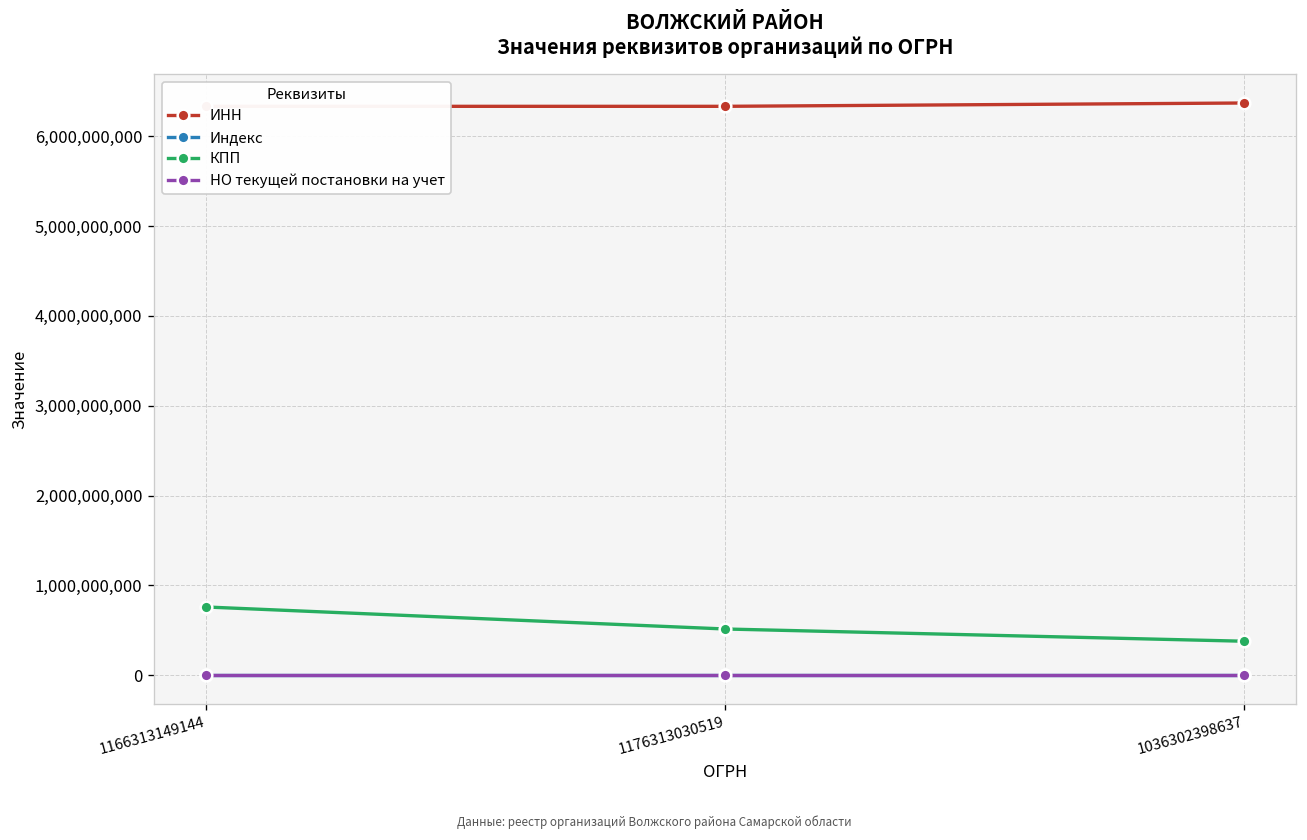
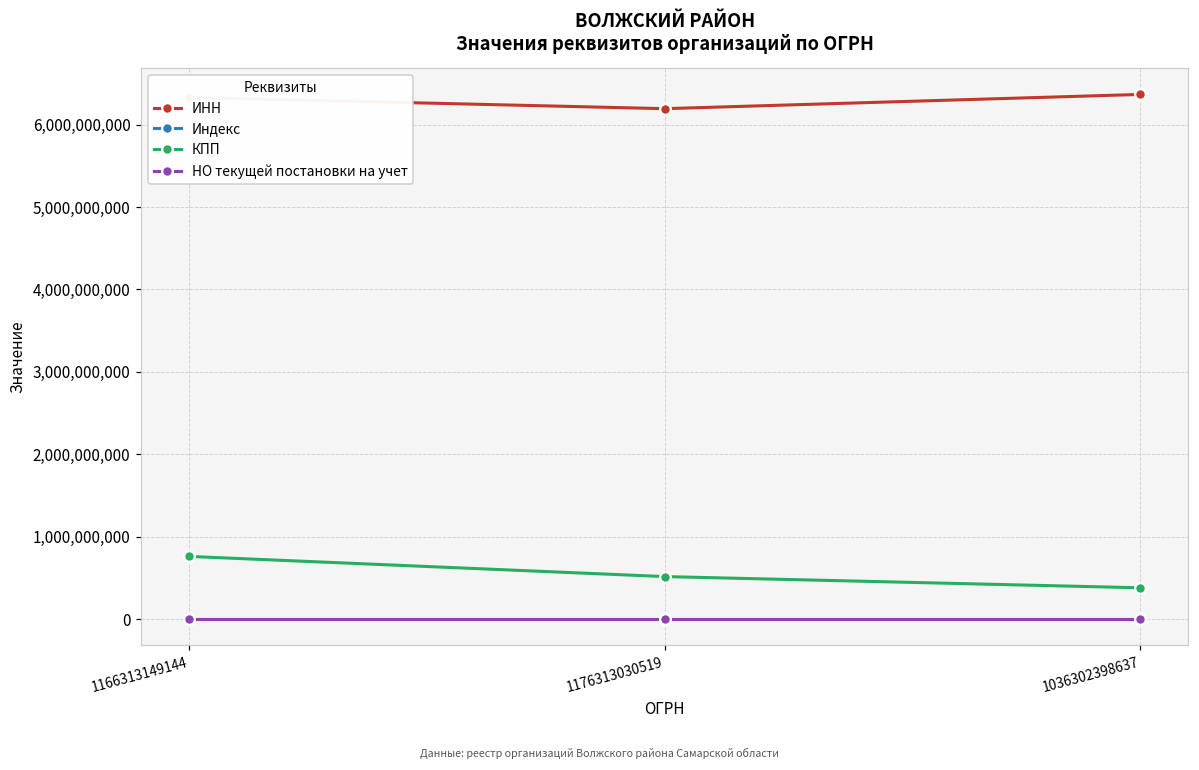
ИНН, 1176313030519: 6,300,000,000 -> 6,200,000,000
